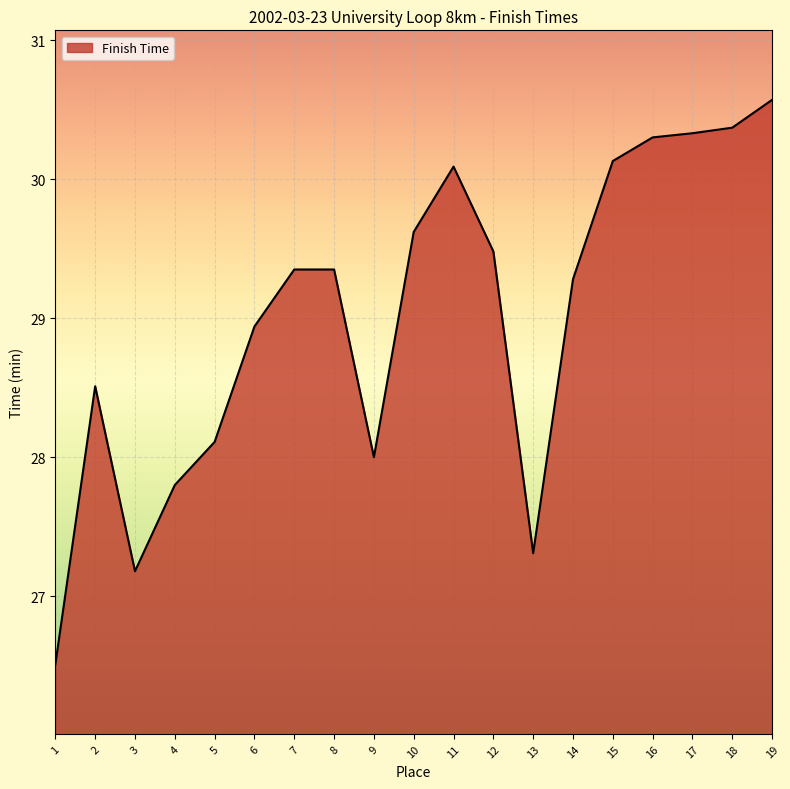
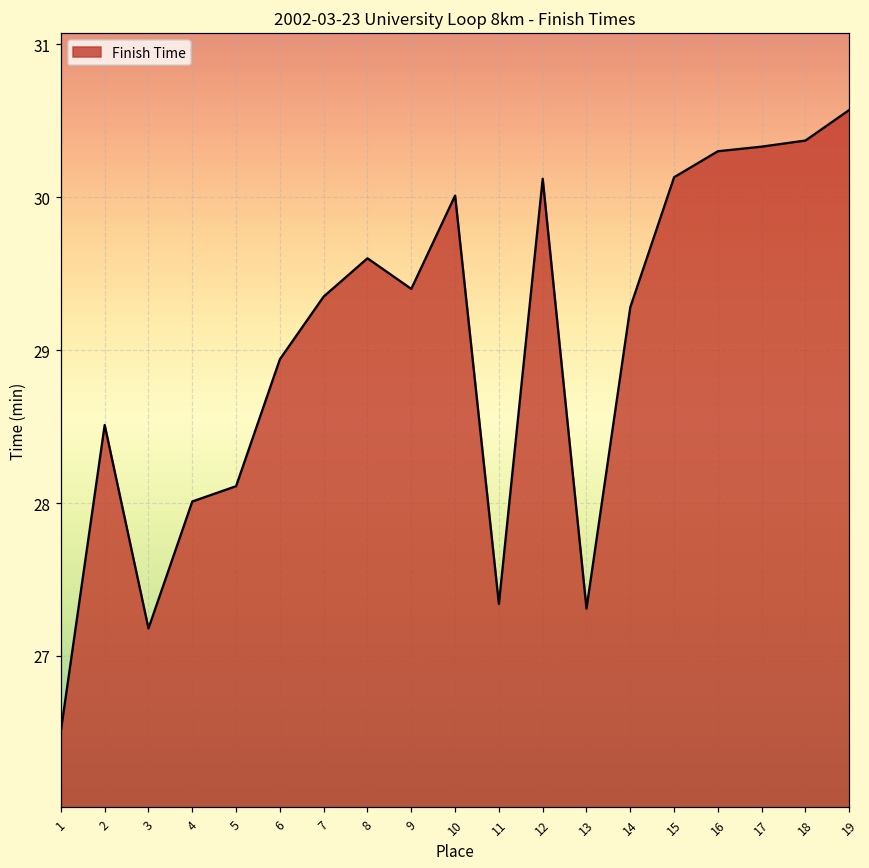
4: 27.80 -> 28.01
8: 29.35 -> 29.60
9: 28.0 -> 29.4
10: 29.62 -> 30.01
11: 30.09 -> 27.34
12: 29.48 -> 30.12
